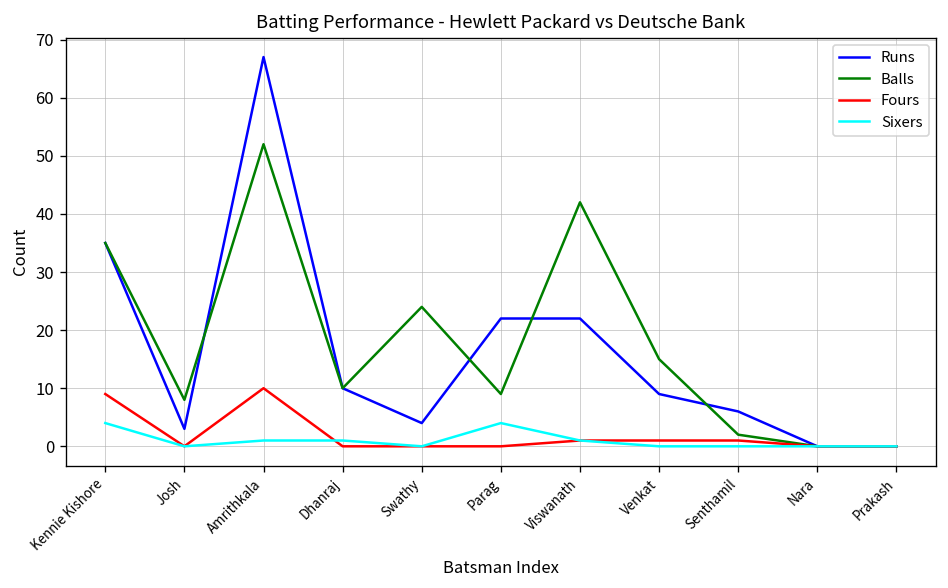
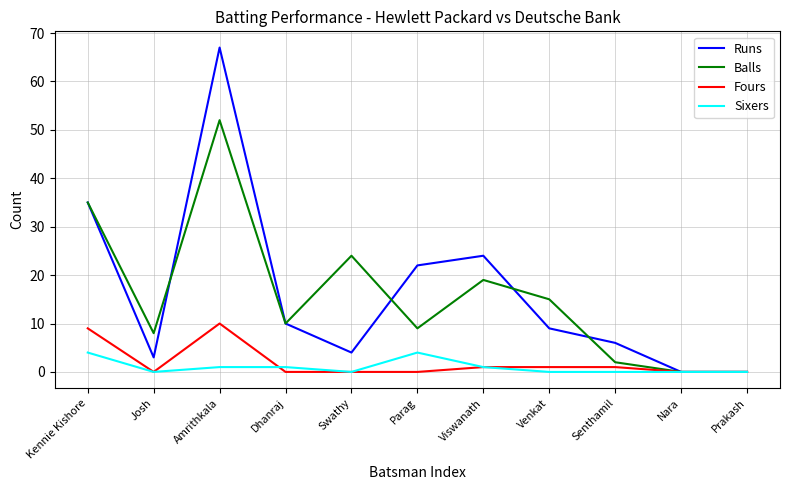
Runs, Viswanath: 22 -> 24
Balls, Viswanath: 42 -> 19
